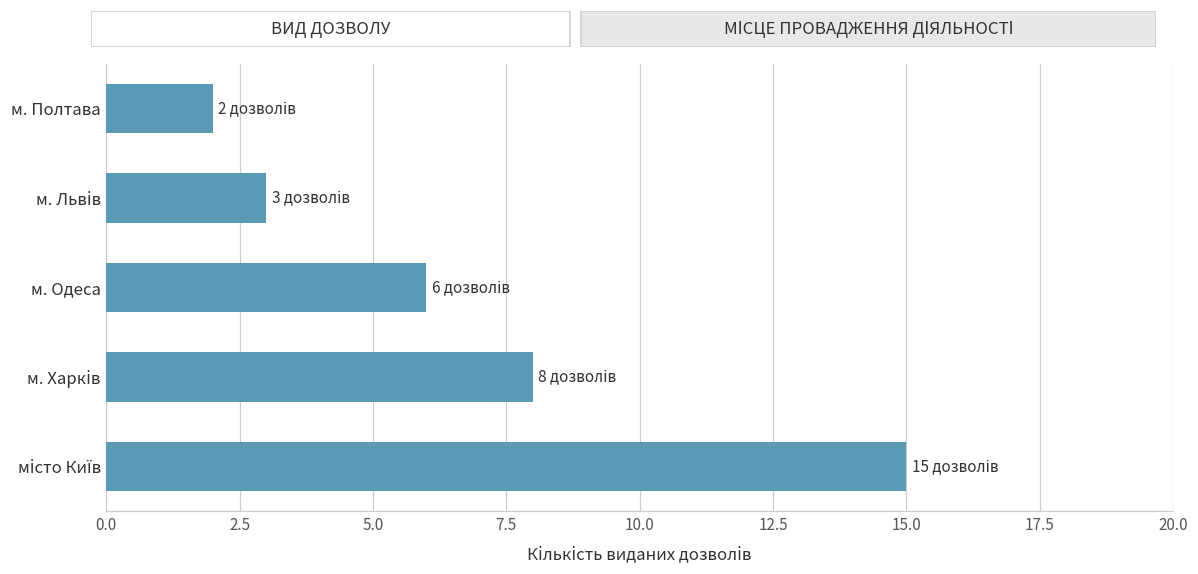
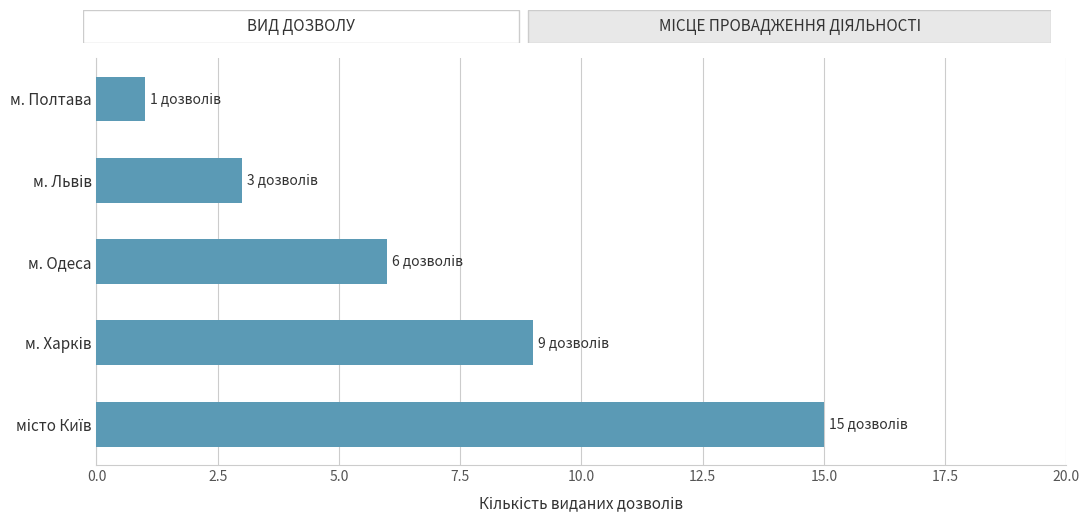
м. Полтава: 2 -> 1
м. Харків: 8 -> 9
